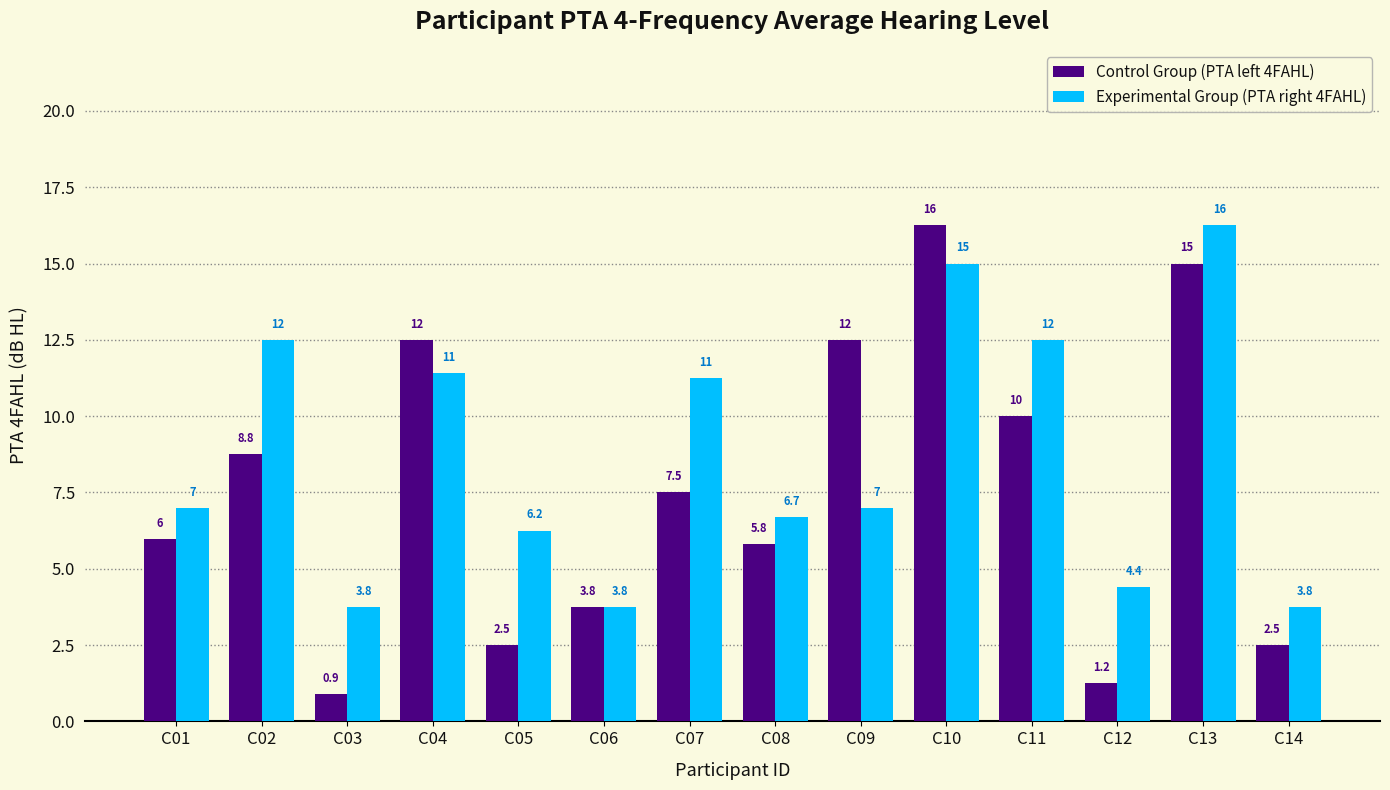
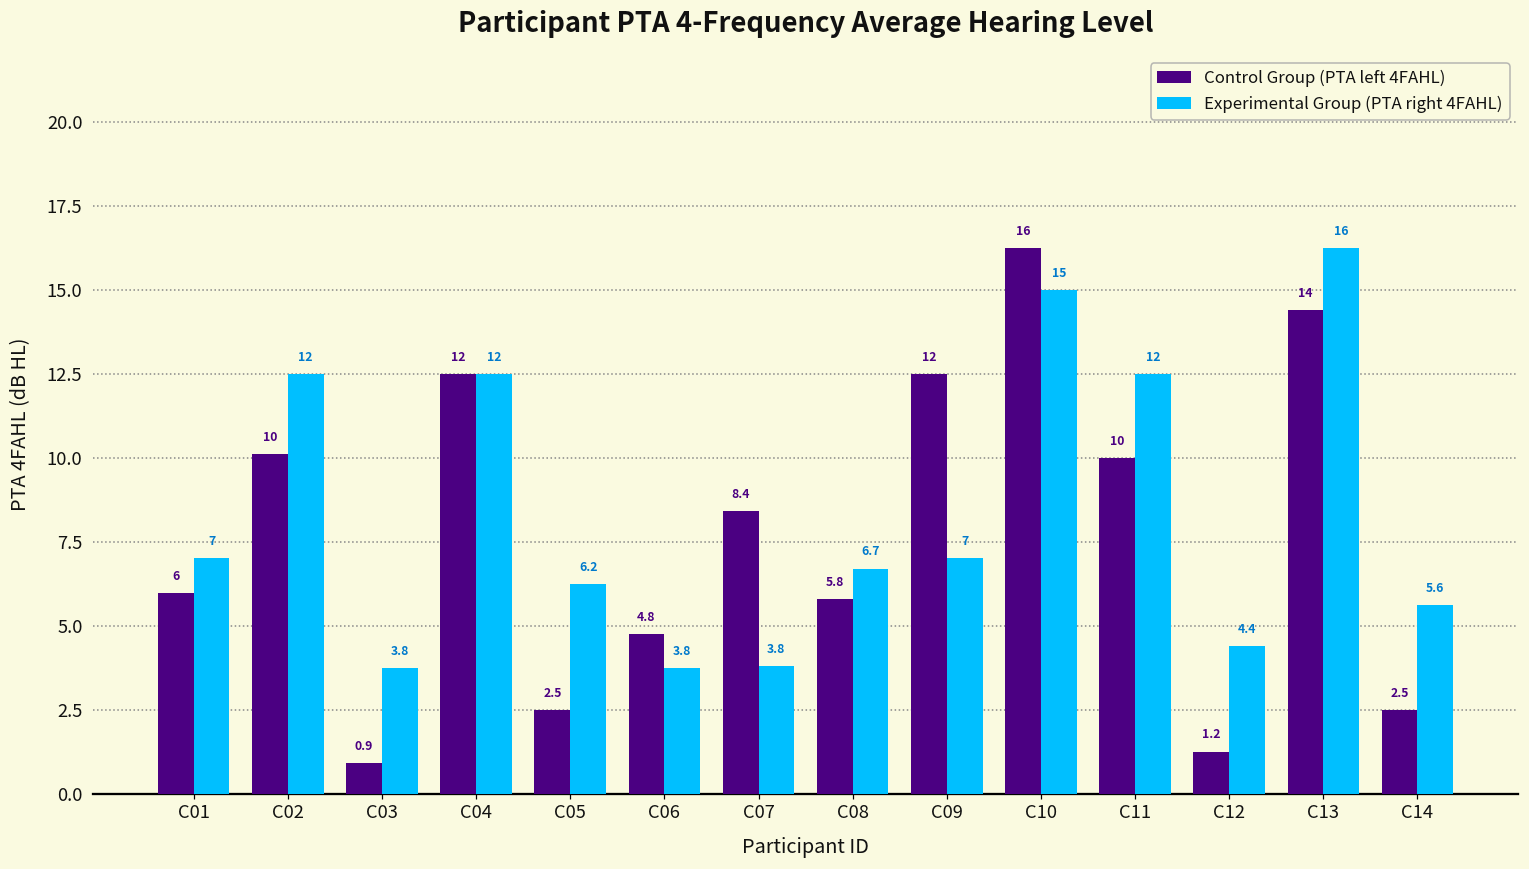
Control Group (PTA left 4FAHL), C02: 8.8 -> 10
Experimental Group (PTA right 4FAHL), C04: 11 -> 12
Control Group (PTA left 4FAHL), C06: 3.8 -> 4.8
Control Group (PTA left 4FAHL), C07: 7.5 -> 8.4
Experimental Group (PTA right 4FAHL), C07: 11 -> 3.8
Control Group (PTA left 4FAHL), C13: 15 -> 14
Experimental Group (PTA right 4FAHL), C14: 3.8 -> 5.6
